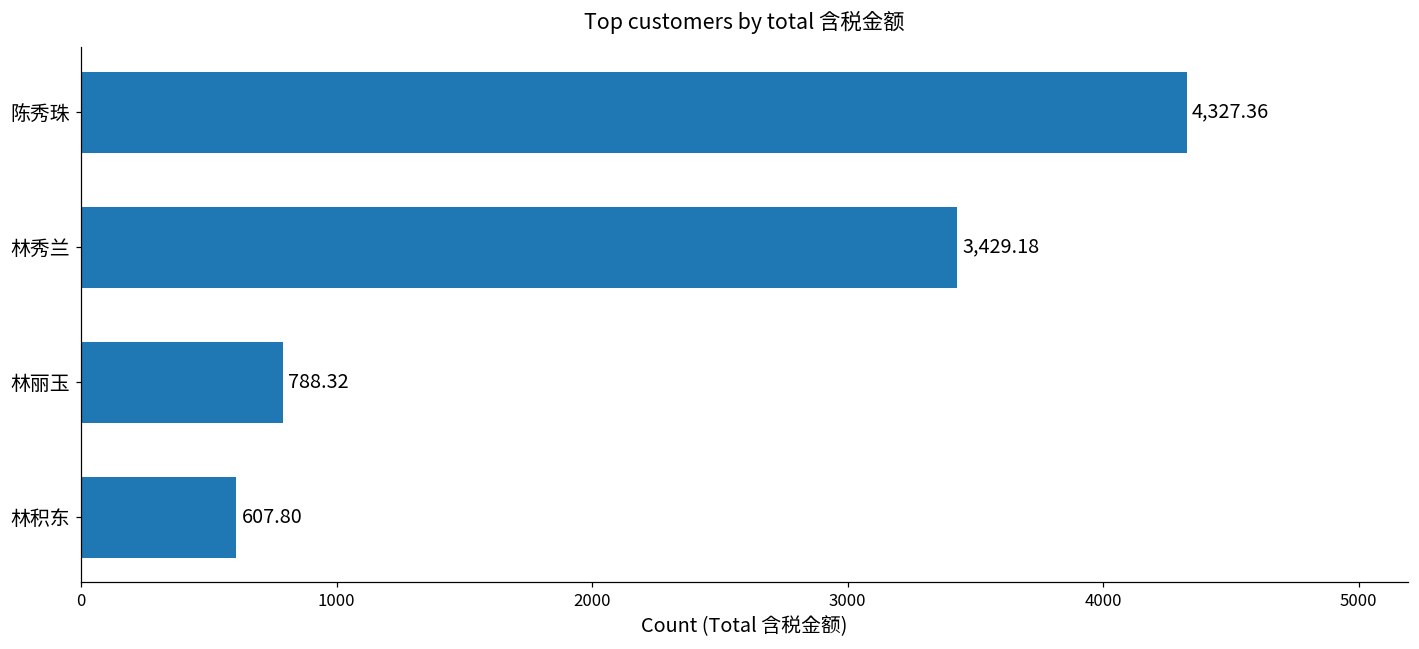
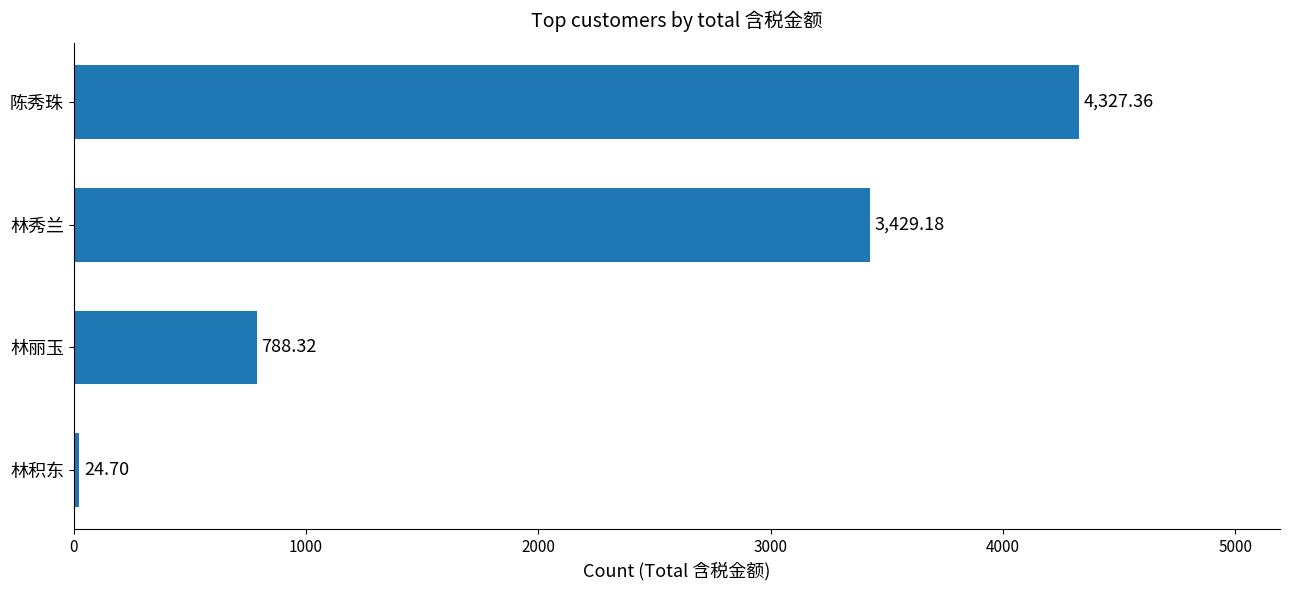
林积东: 607.80 -> 24.70
